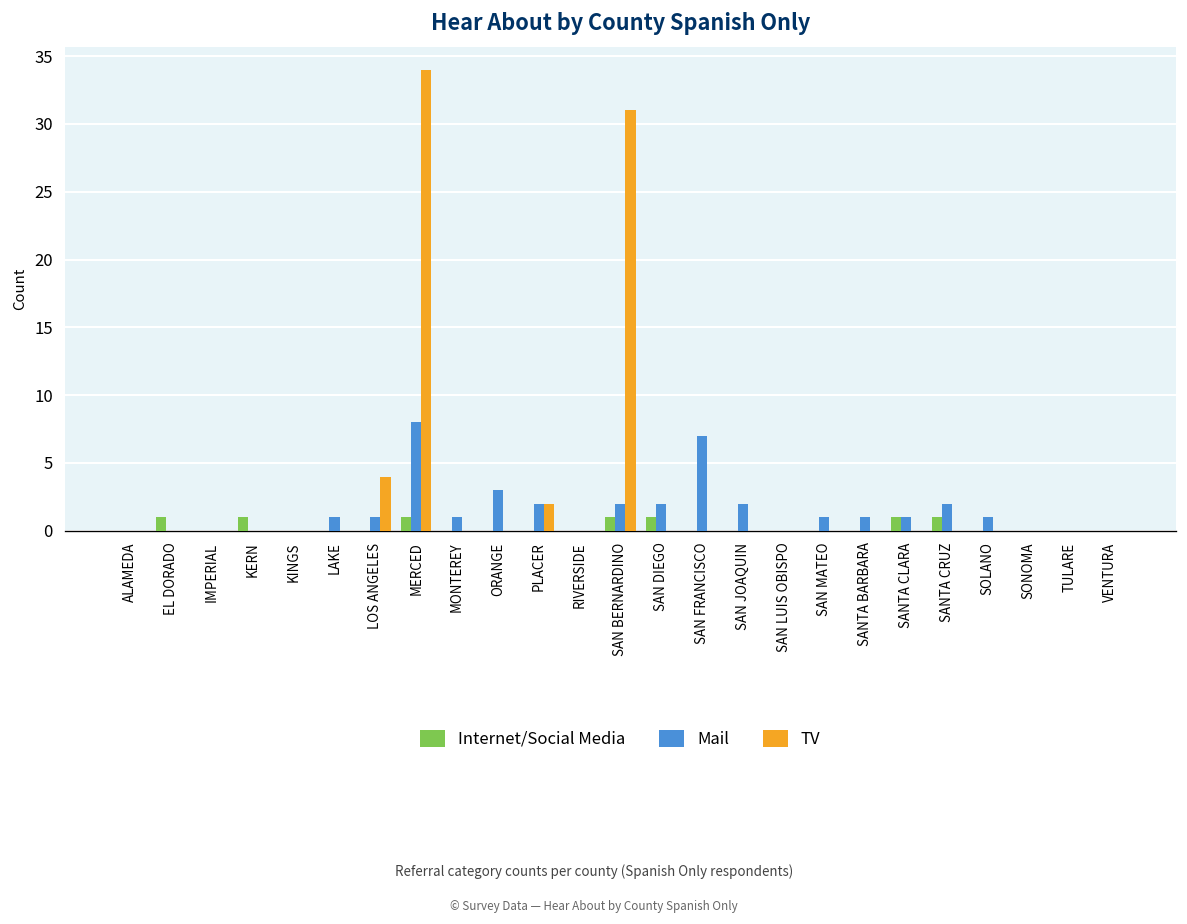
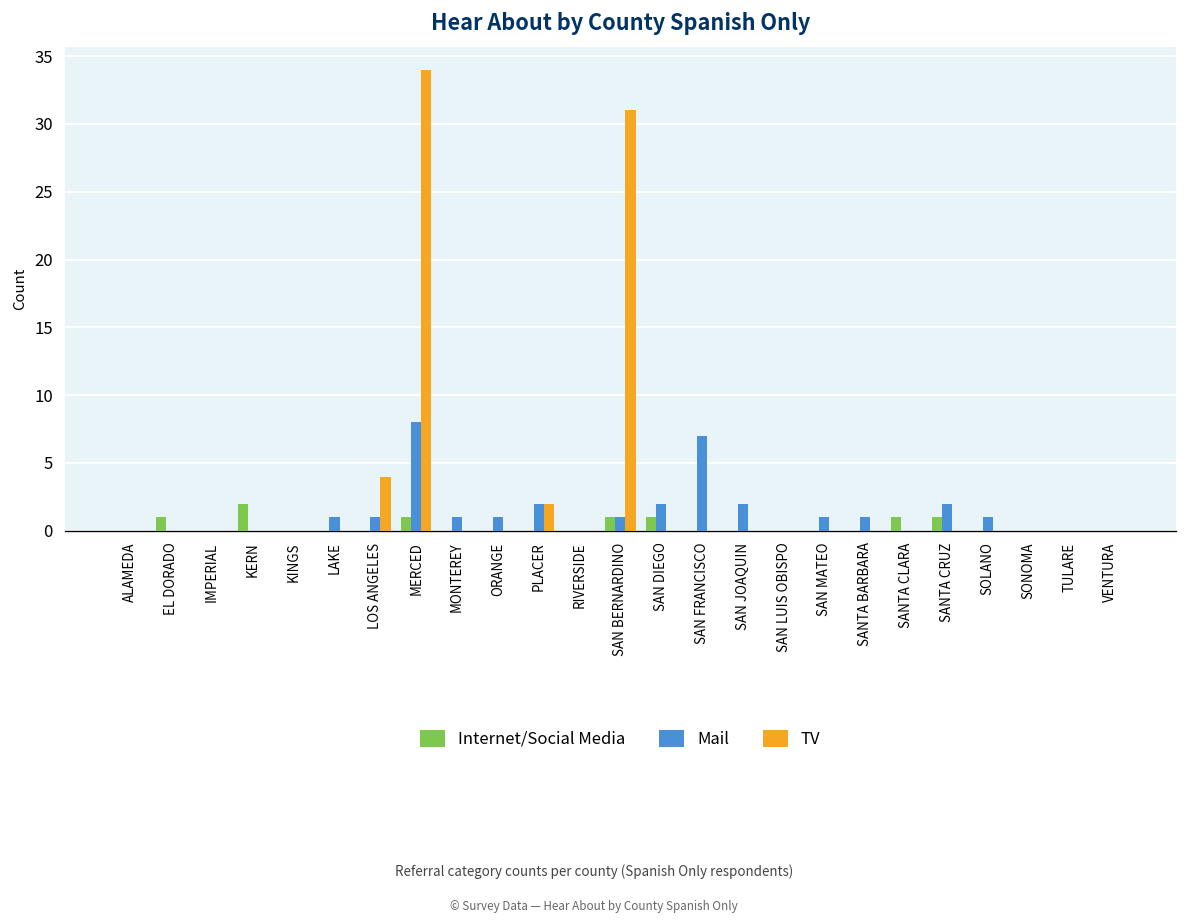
Internet/Social Media, KERN: 1 -> 2
Mail, ORANGE: 3 -> 1
Mail, SAN BERNARDINO: 2 -> 1
Mail, SANTA CLARA: 1 -> 0
